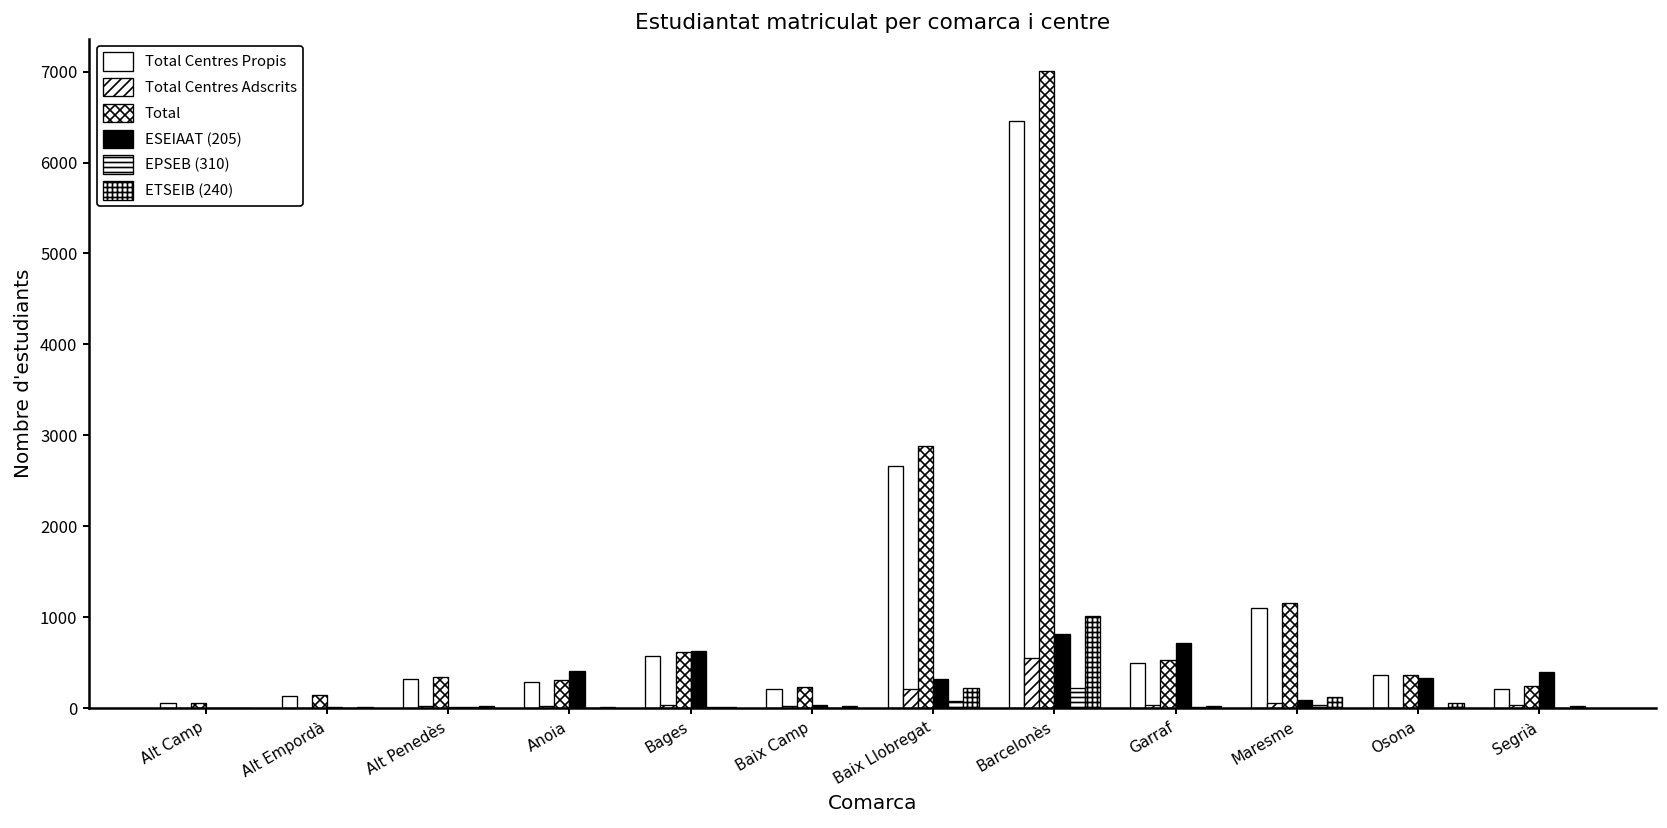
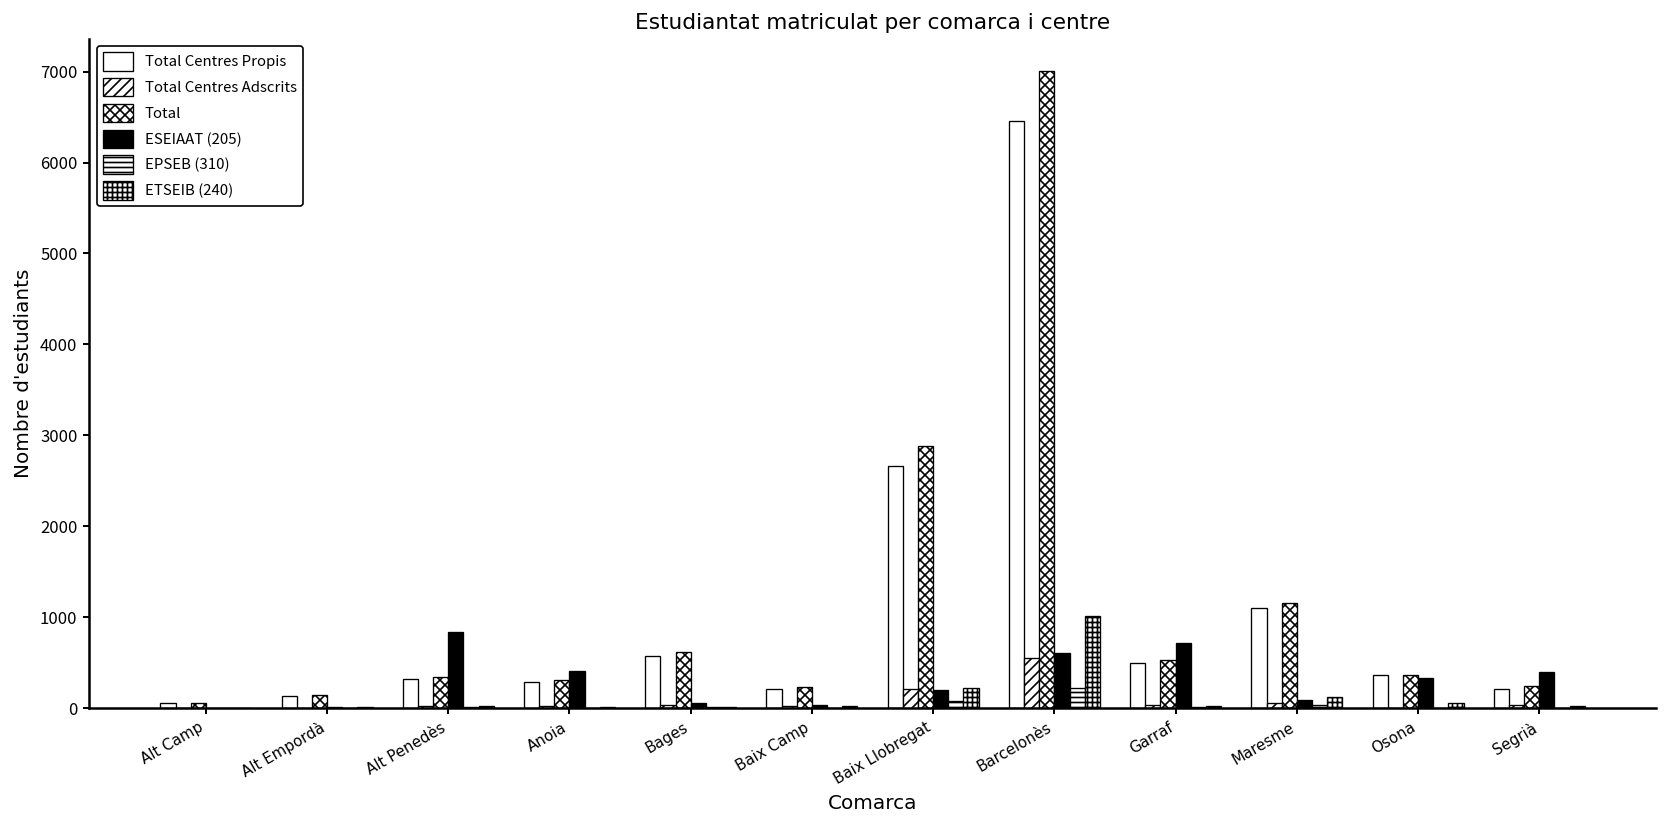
ESEIAAT (205), Alt Penedès: 0 -> 800
ESEIAAT (205), Bages: 600 -> 100
ESEIAAT (205), Baix Llobregat: 300 -> 200
ESEIAAT (205), Barcelonès: 800 -> 600
